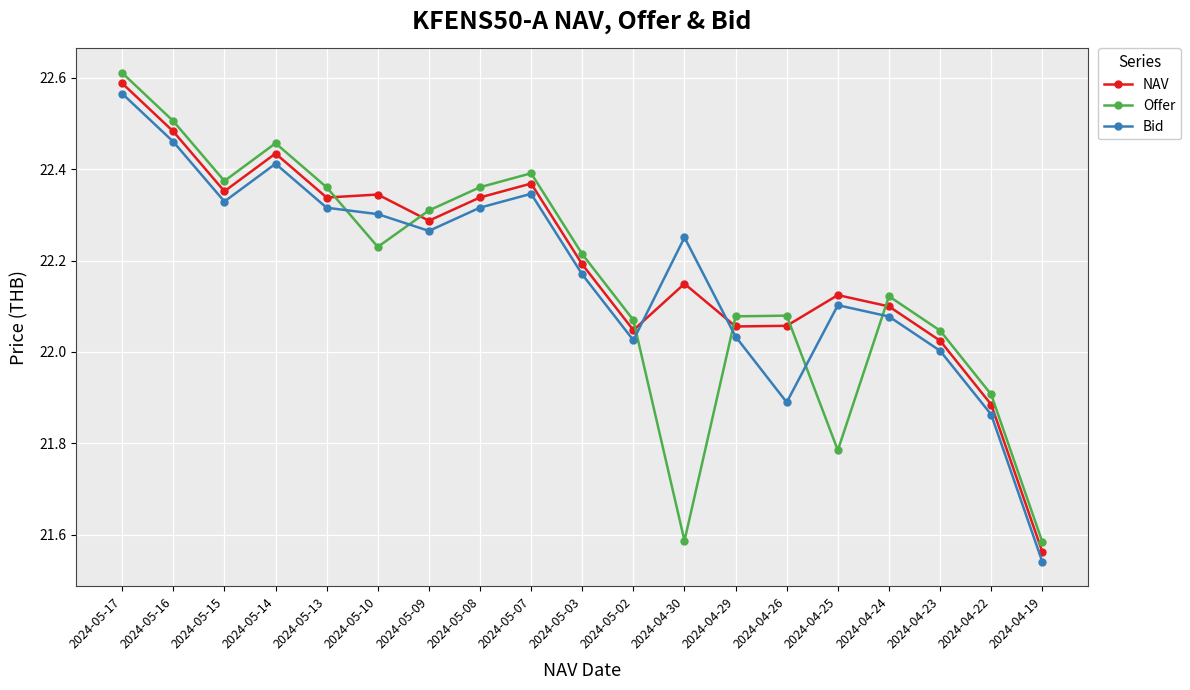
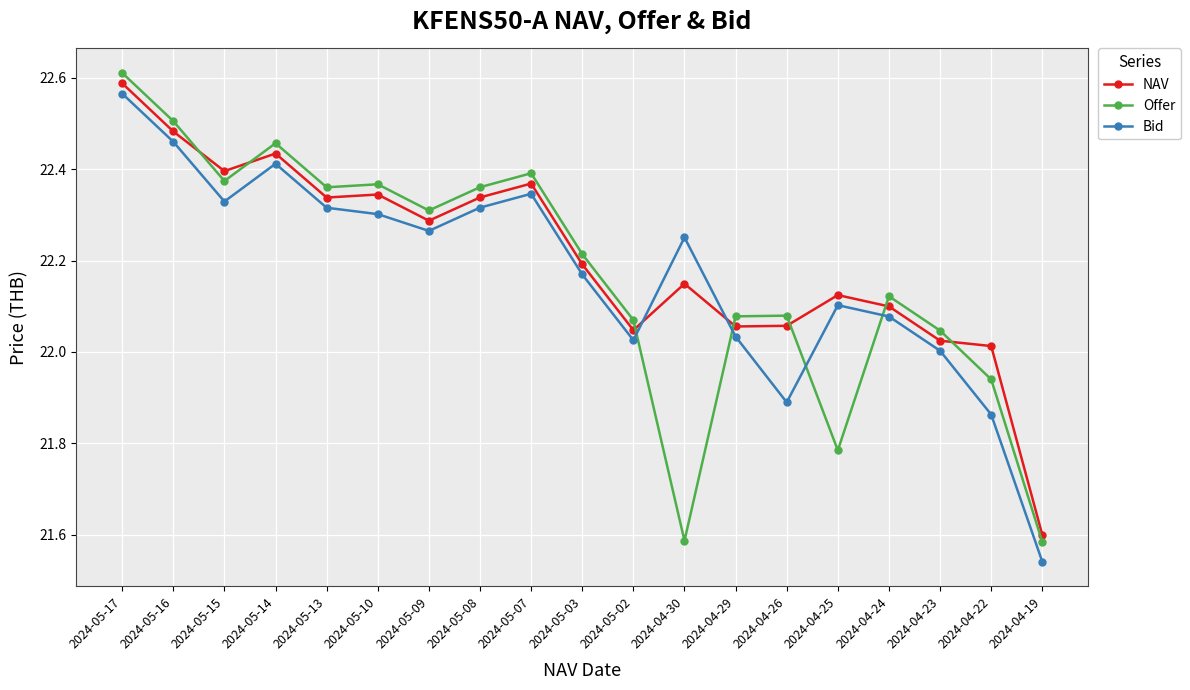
NAV, 2024-05-15: 22.35 -> 22.40
Offer, 2024-05-10: 22.23 -> 22.37
NAV, 2024-04-22: 21.89 -> 22.01
Offer, 2024-04-22: 21.91 -> 21.94
NAV, 2024-04-19: 21.56 -> 21.60
